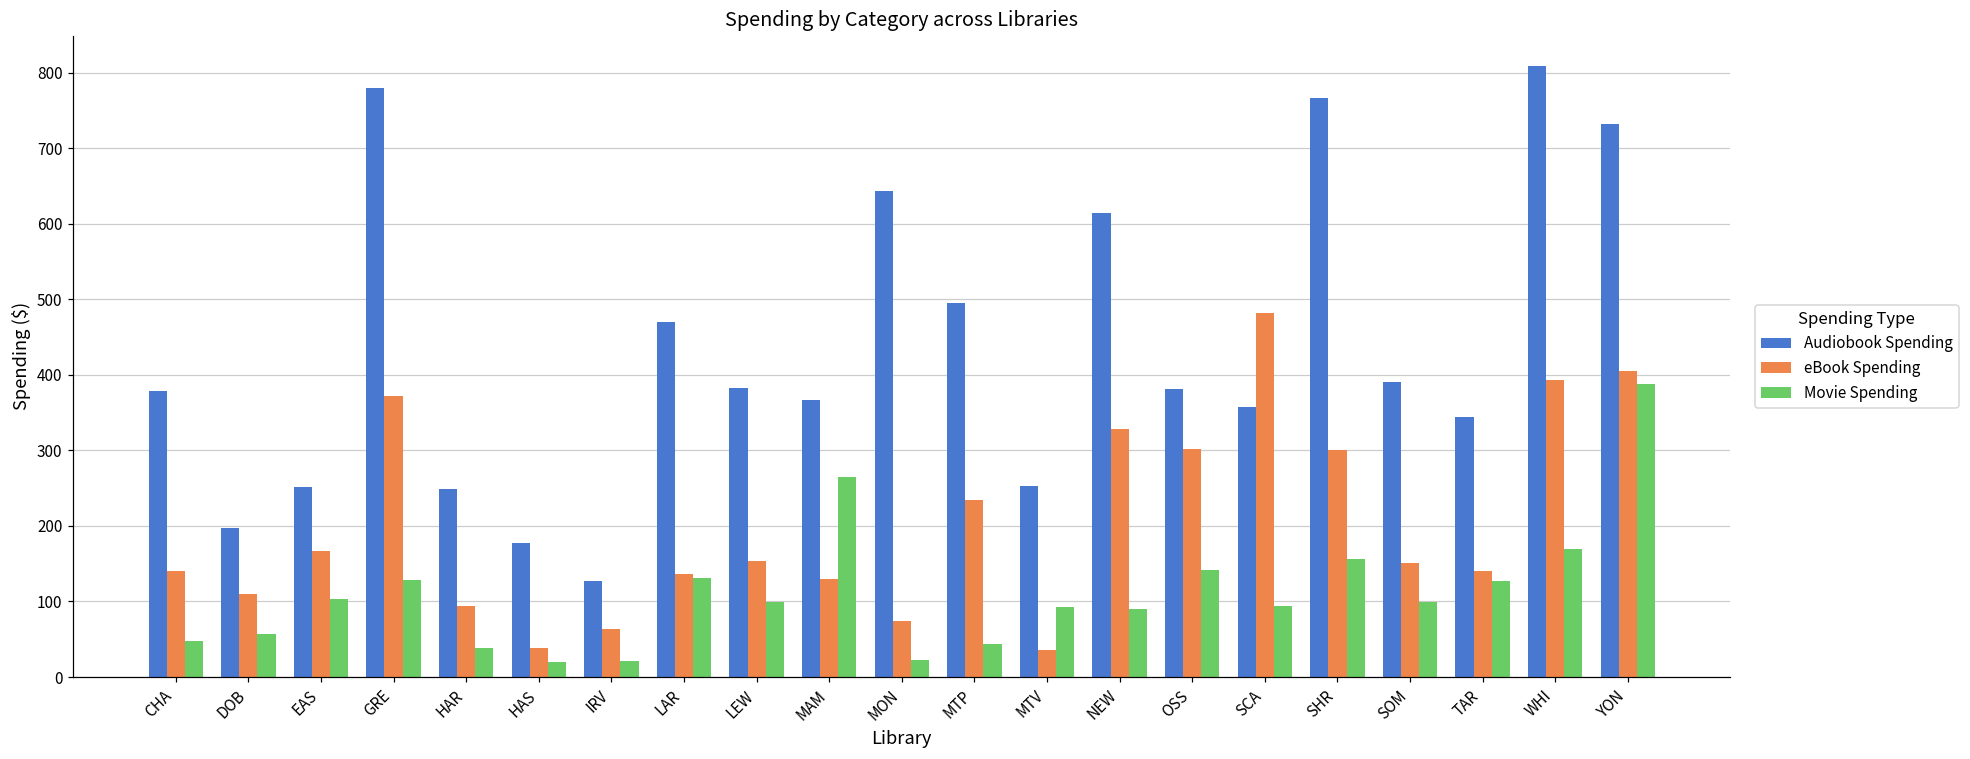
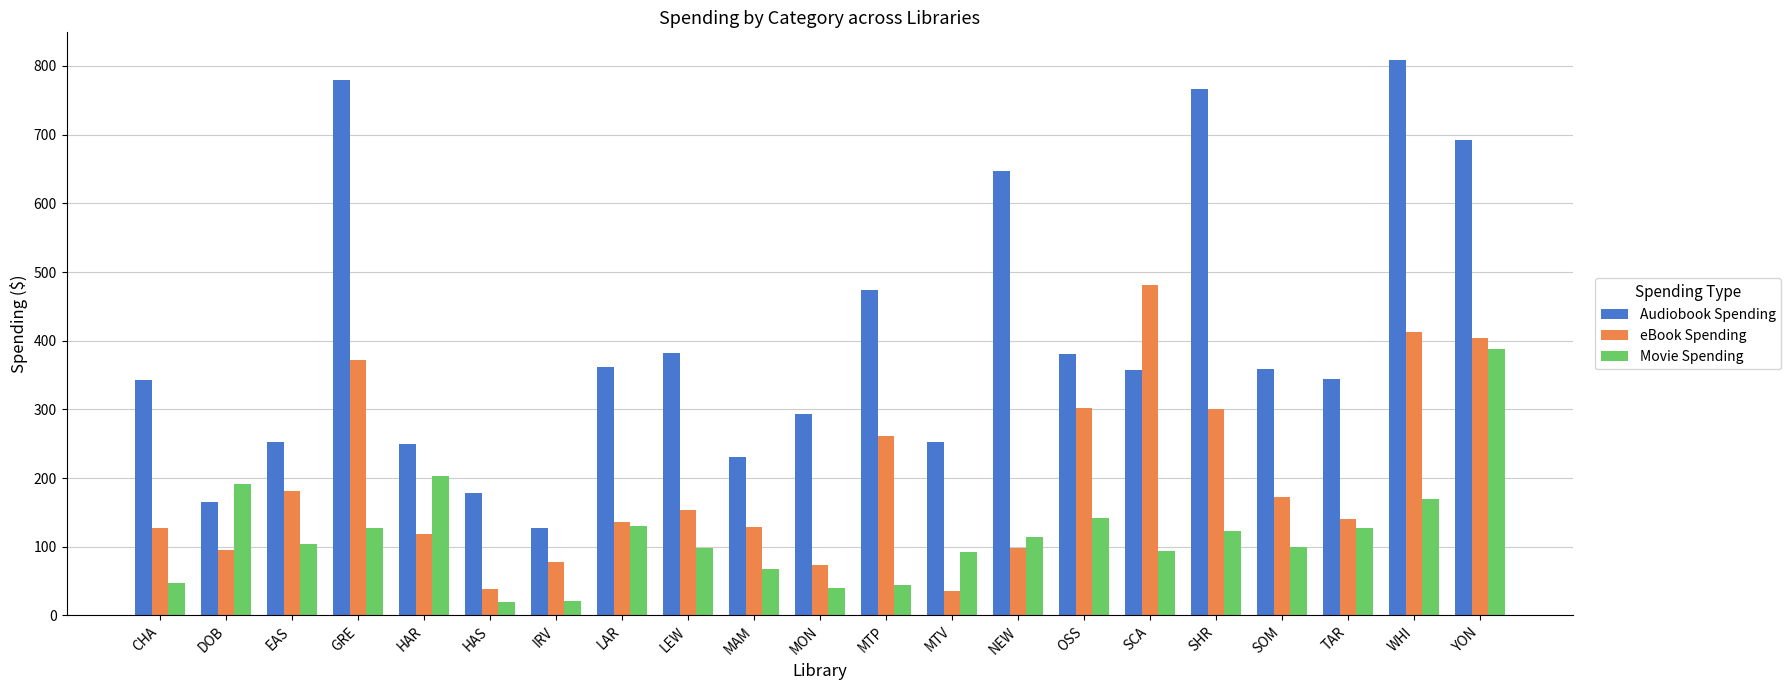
Audiobook Spending, CHA: 380 -> 340
eBook Spending, CHA: 140 -> 130
Audiobook Spending, DOB: 200 -> 170
eBook Spending, DOB: 110 -> 100
Movie Spending, DOB: 60 -> 190
eBook Spending, EAS: 170 -> 180
eBook Spending, HAR: 90 -> 120
Movie Spending, HAR: 40 -> 200
eBook Spending, IRV: 60 -> 80
Audiobook Spending, LAR: 470 -> 360
Audiobook Spending, MAM: 370 -> 230
Movie Spending, MAM: 260 -> 70
Audiobook Spending, MON: 640 -> 290
Movie Spending, MON: 20 -> 40
Audiobook Spending, MTP: 490 -> 470
eBook Spending, MTP: 230 -> 260
Audiobook Spending, NEW: 610 -> 650
eBook Spending, NEW: 330 -> 100
Movie Spending, NEW: 90 -> 110
Movie Spending, SHR: 160 -> 120
Audiobook Spending, SOM: 390 -> 360
eBook Spending, SOM: 150 -> 170
eBook Spending, WHI: 390 -> 410
Audiobook Spending, YON: 730 -> 690
